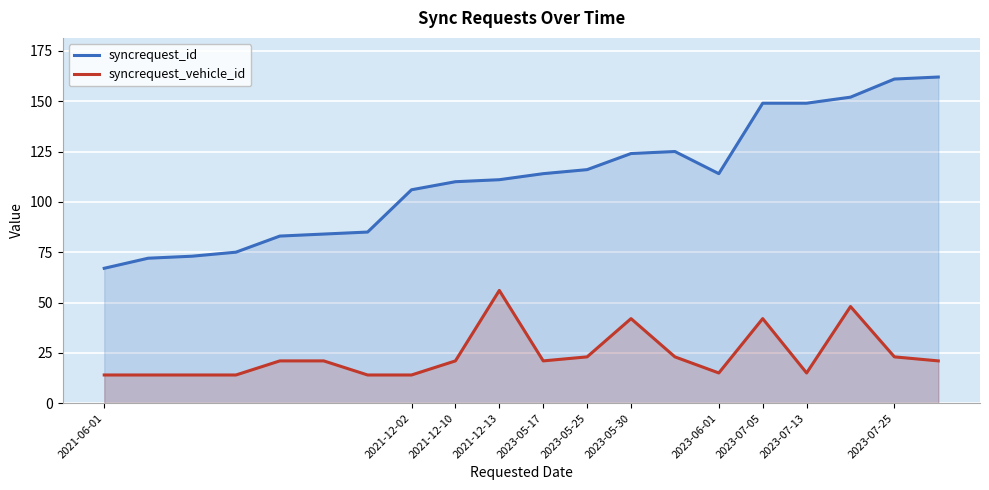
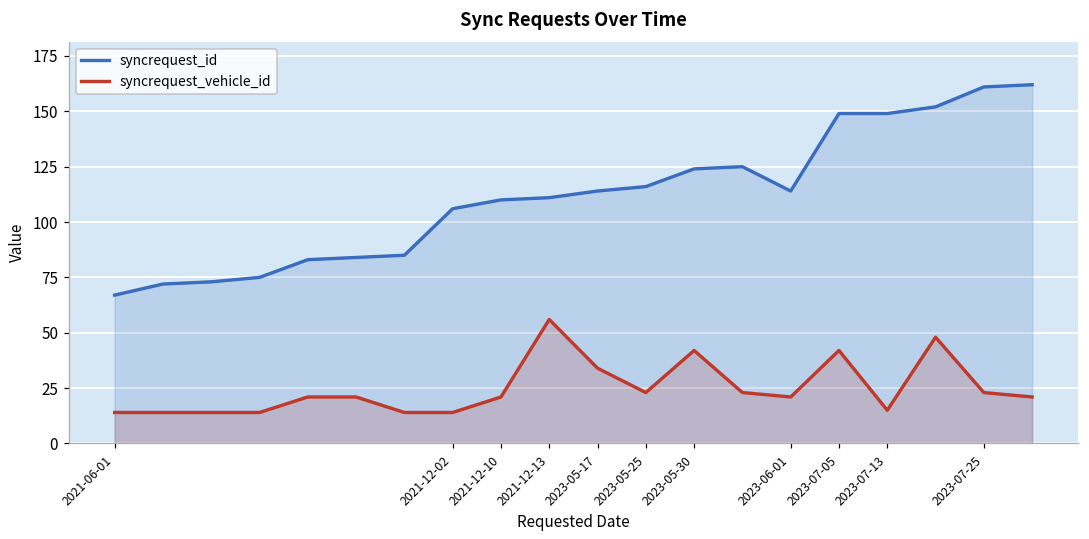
syncrequest_vehicle_id, 2023-05-17: 21 -> 34
syncrequest_vehicle_id, 2023-06-01: 15 -> 21
